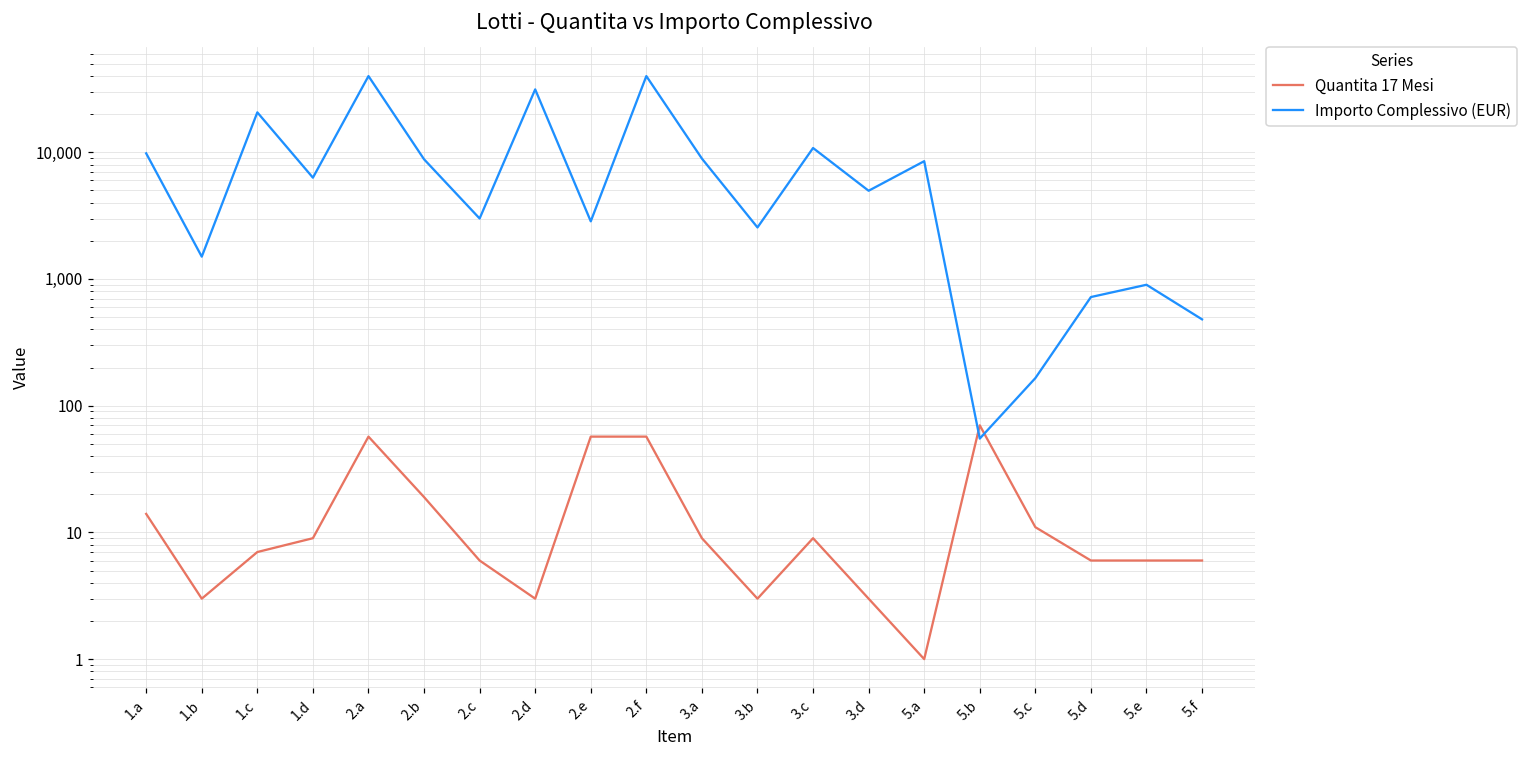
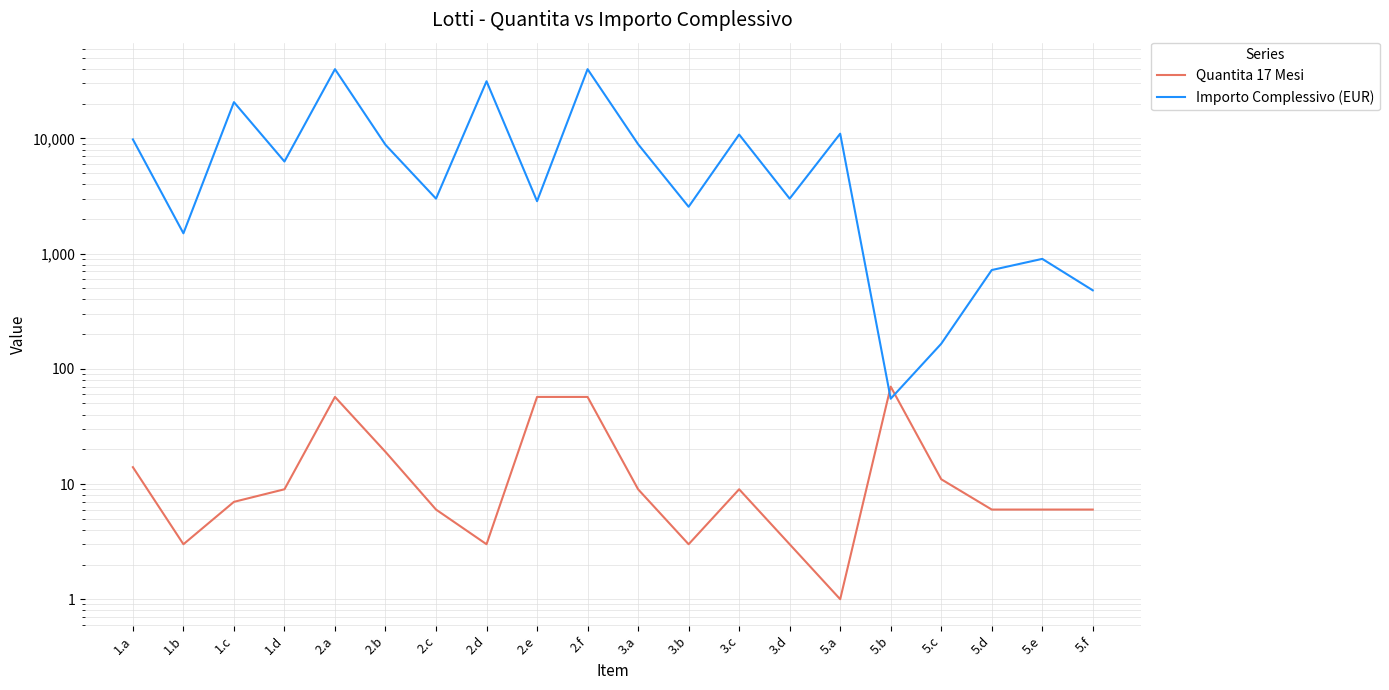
Importo Complessivo (EUR), 3.d: 5,000 -> 3,000
Importo Complessivo (EUR), 5.a: 9,000 -> 11,000
